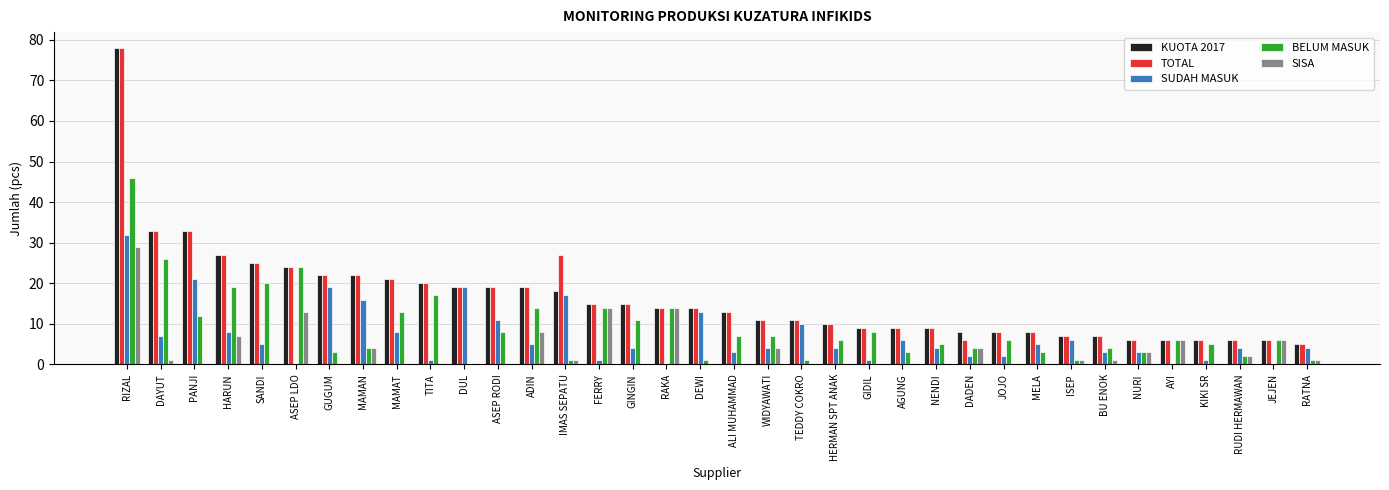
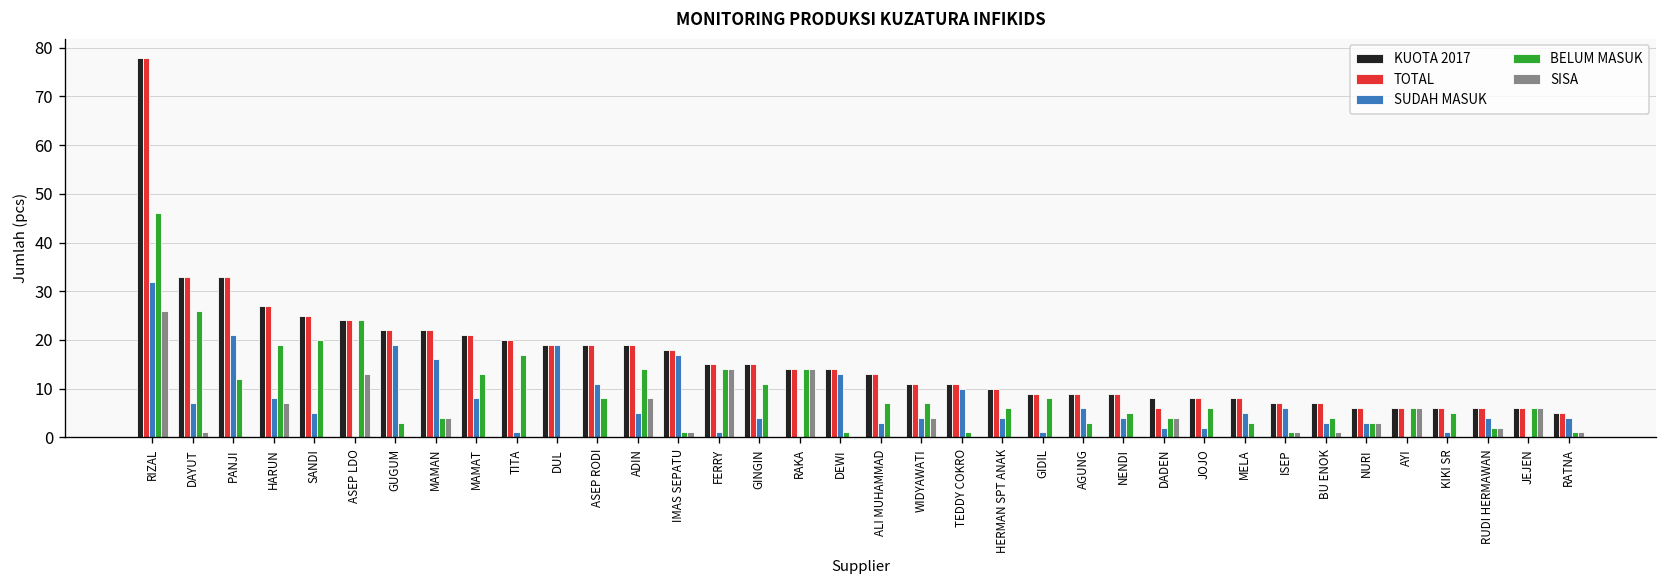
SISA, RIZAL: 29 -> 26
TOTAL, IMAS SEPATU: 27 -> 18
